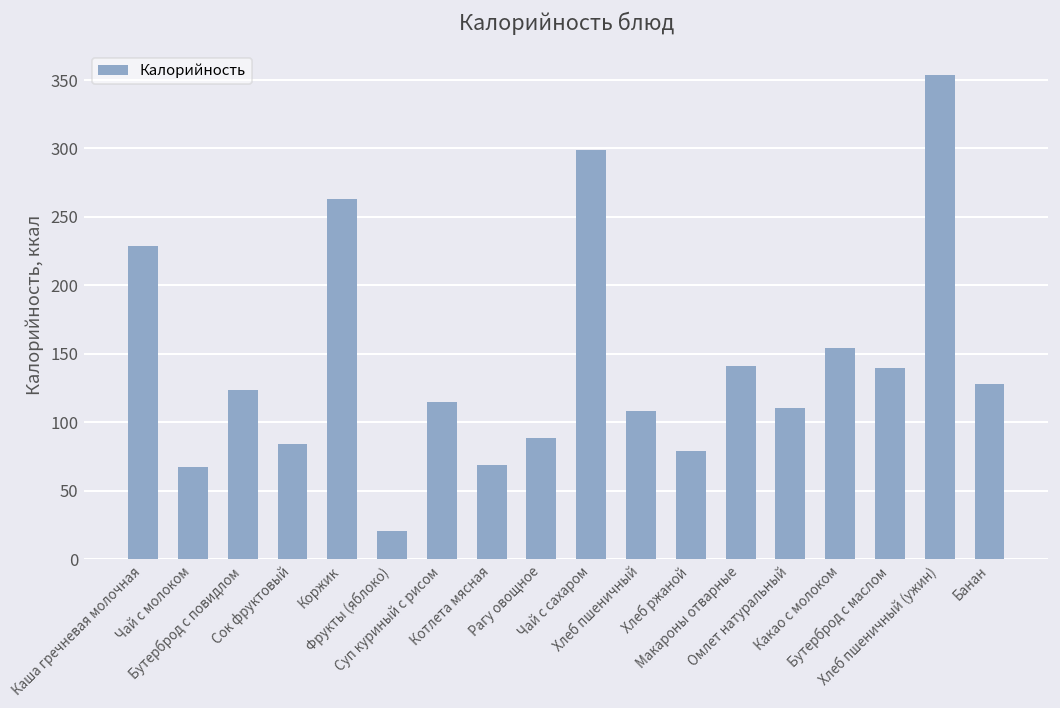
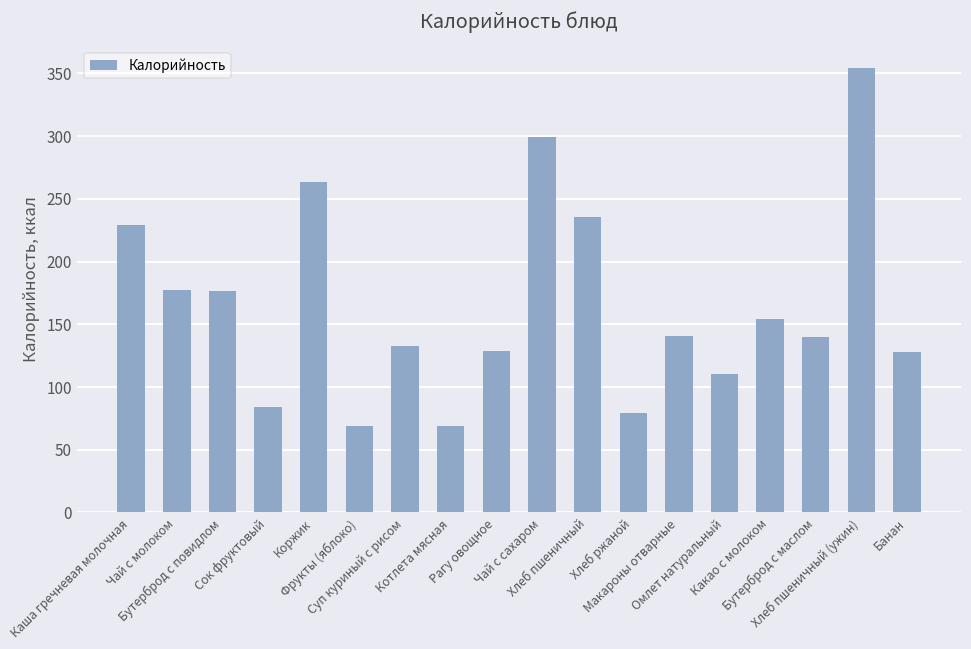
Чай с молоком: 67 -> 177
Бутерброд с повидлом: 124 -> 177
Фрукты (яблоко): 21 -> 69
Суп куриный с рисом: 115 -> 133
Рагу овощное: 89 -> 129
Хлеб пшеничный: 108 -> 236
